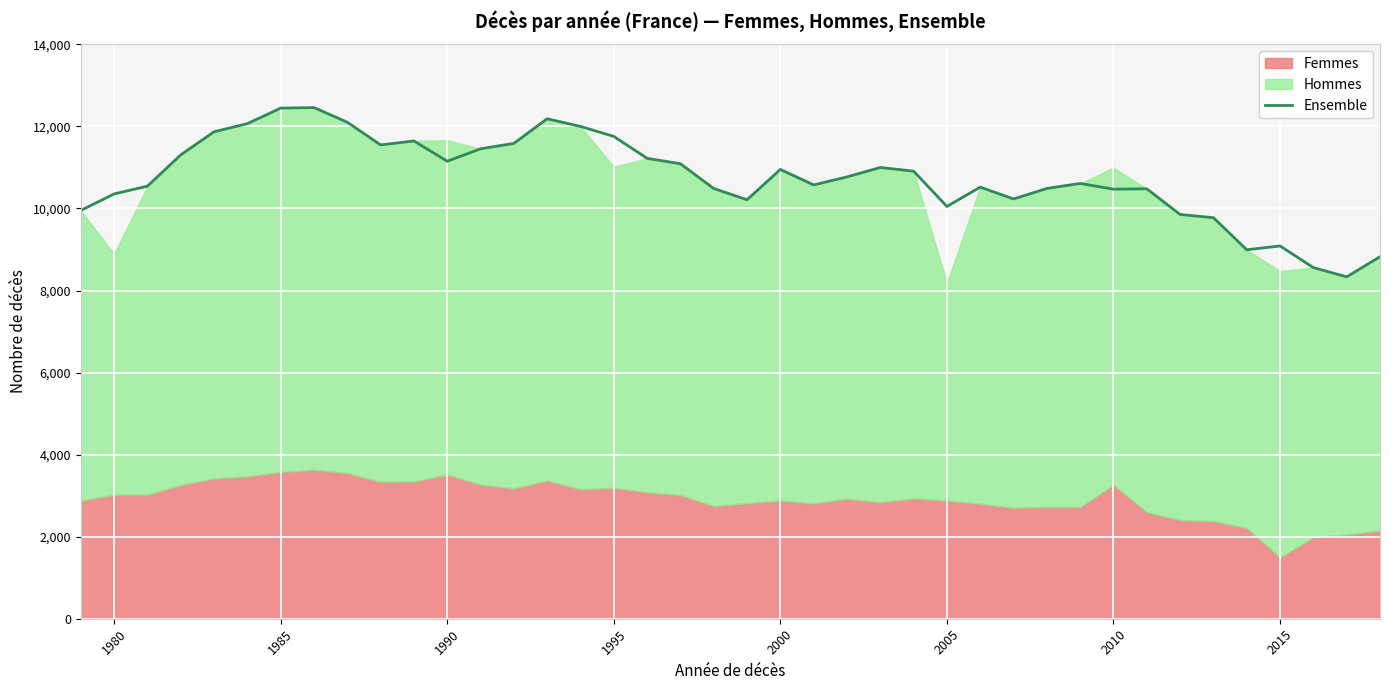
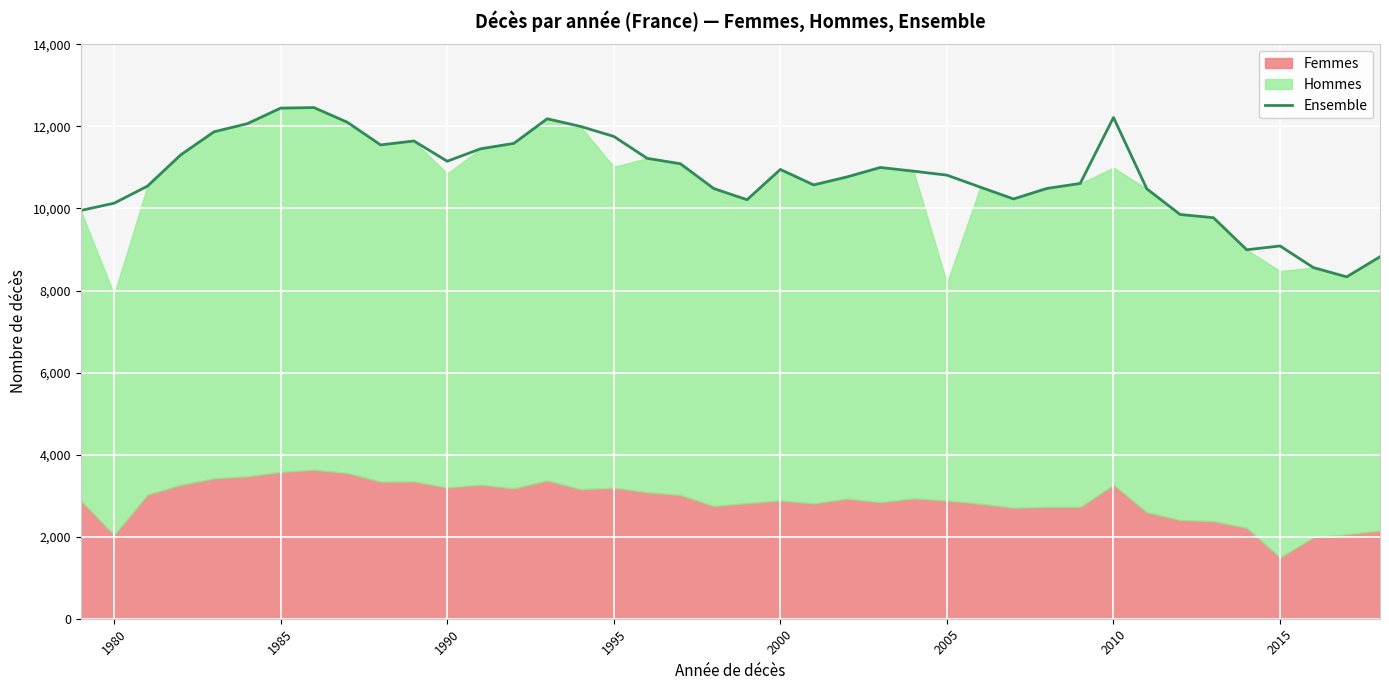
Ensemble, 1980: 10,400 -> 10,100
Femmes, 1980: 3,000 -> 2,000
Femmes, 1990: 3,500 -> 3,200
Hommes, 1990: 8,100 -> 7,600
Ensemble, 2005: 10,000 -> 10,800
Ensemble, 2010: 10,500 -> 12,200
